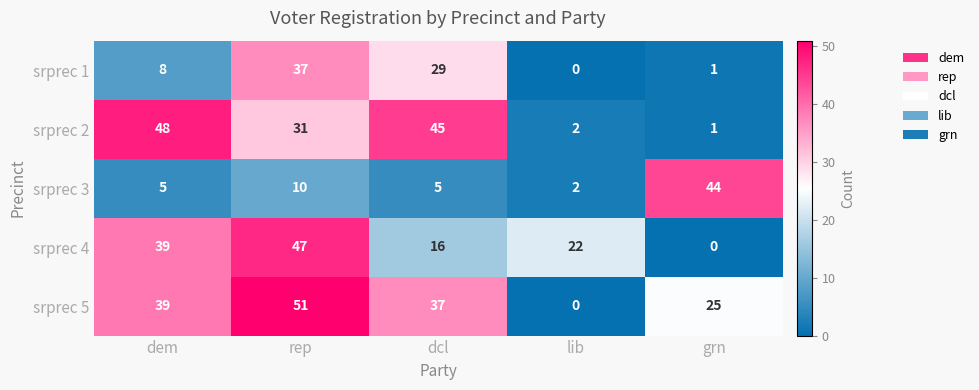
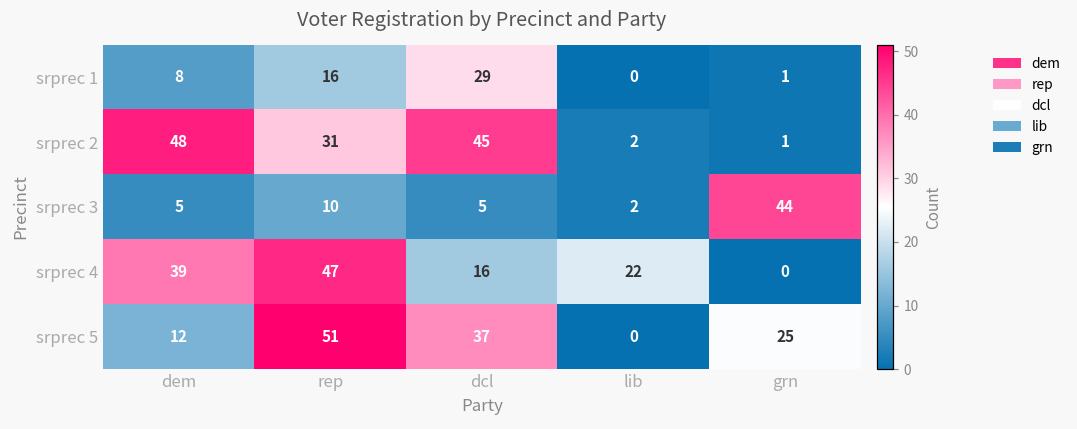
srprec 1, rep: 37 -> 16
srprec 5, dem: 39 -> 12
